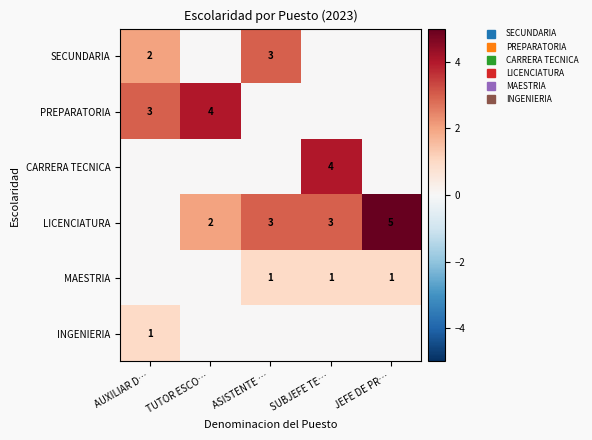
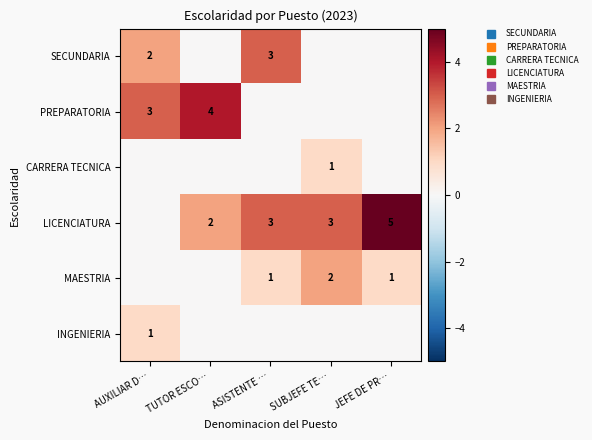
CARRERA TECNICA, SUBJEFE TE…: 4 -> 1
MAESTRIA, SUBJEFE TE…: 1 -> 2
